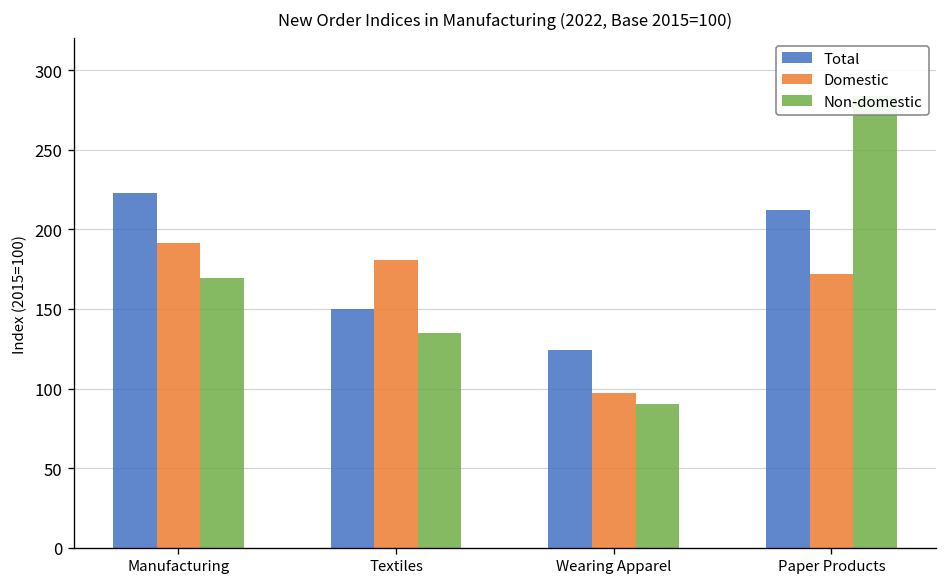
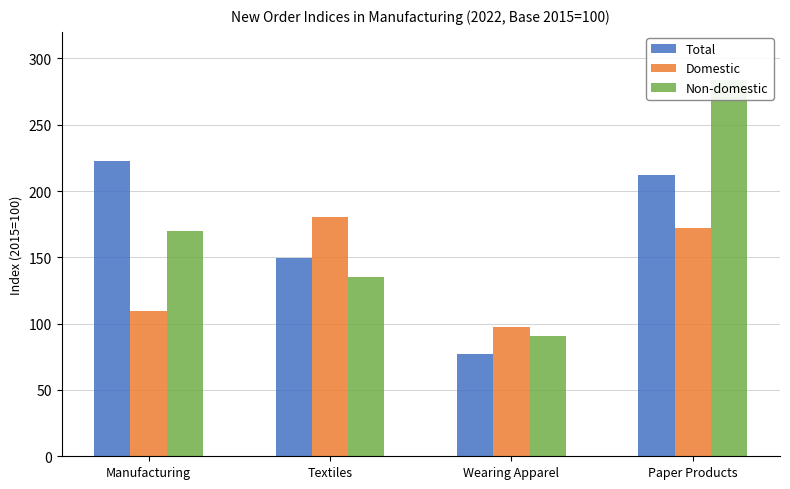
Domestic, Manufacturing: 191 -> 109
Total, Wearing Apparel: 125 -> 77
